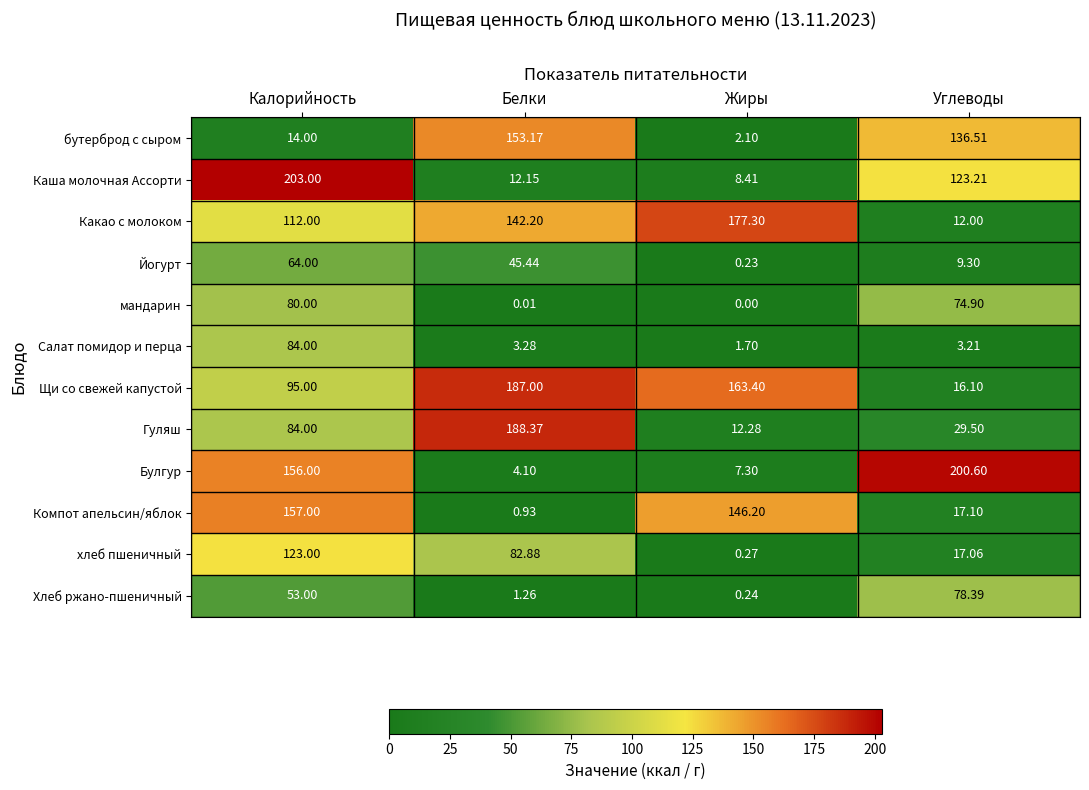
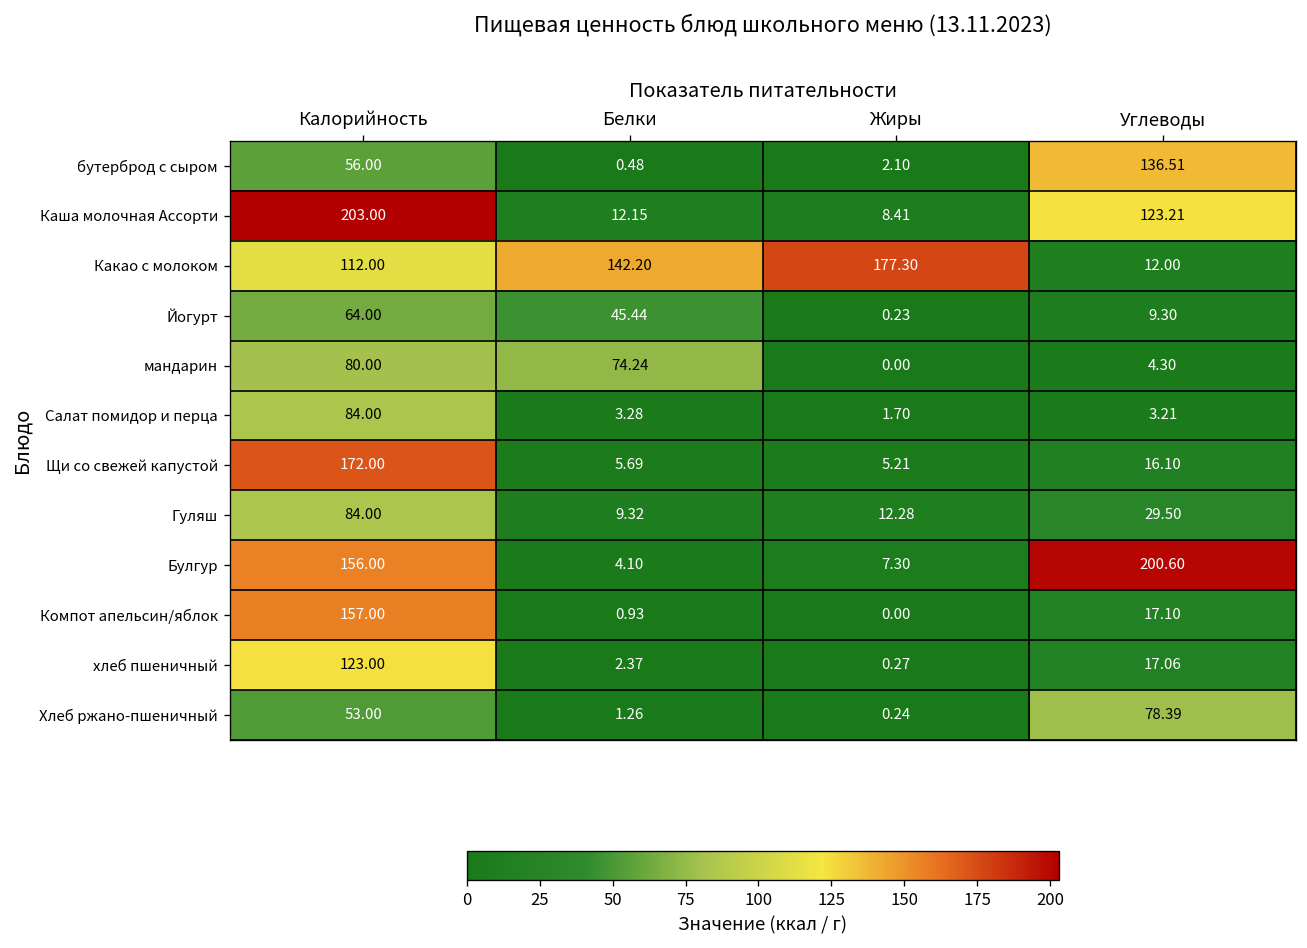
бутерброд с сыром, Калорийность: 14.00 -> 56.00
бутерброд с сыром, Белки: 153.17 -> 0.48
мандарин, Белки: 0.01 -> 74.24
мандарин, Углеводы: 74.90 -> 4.30
Щи со свежей капустой, Калорийность: 95.00 -> 172.00
Щи со свежей капустой, Белки: 187.00 -> 5.69
Щи со свежей капустой, Жиры: 163.40 -> 5.21
Гуляш, Белки: 188.37 -> 9.32
Компот апельсин/яблок, Жиры: 146.20 -> 0.00
хлеб пшеничный, Белки: 82.88 -> 2.37
